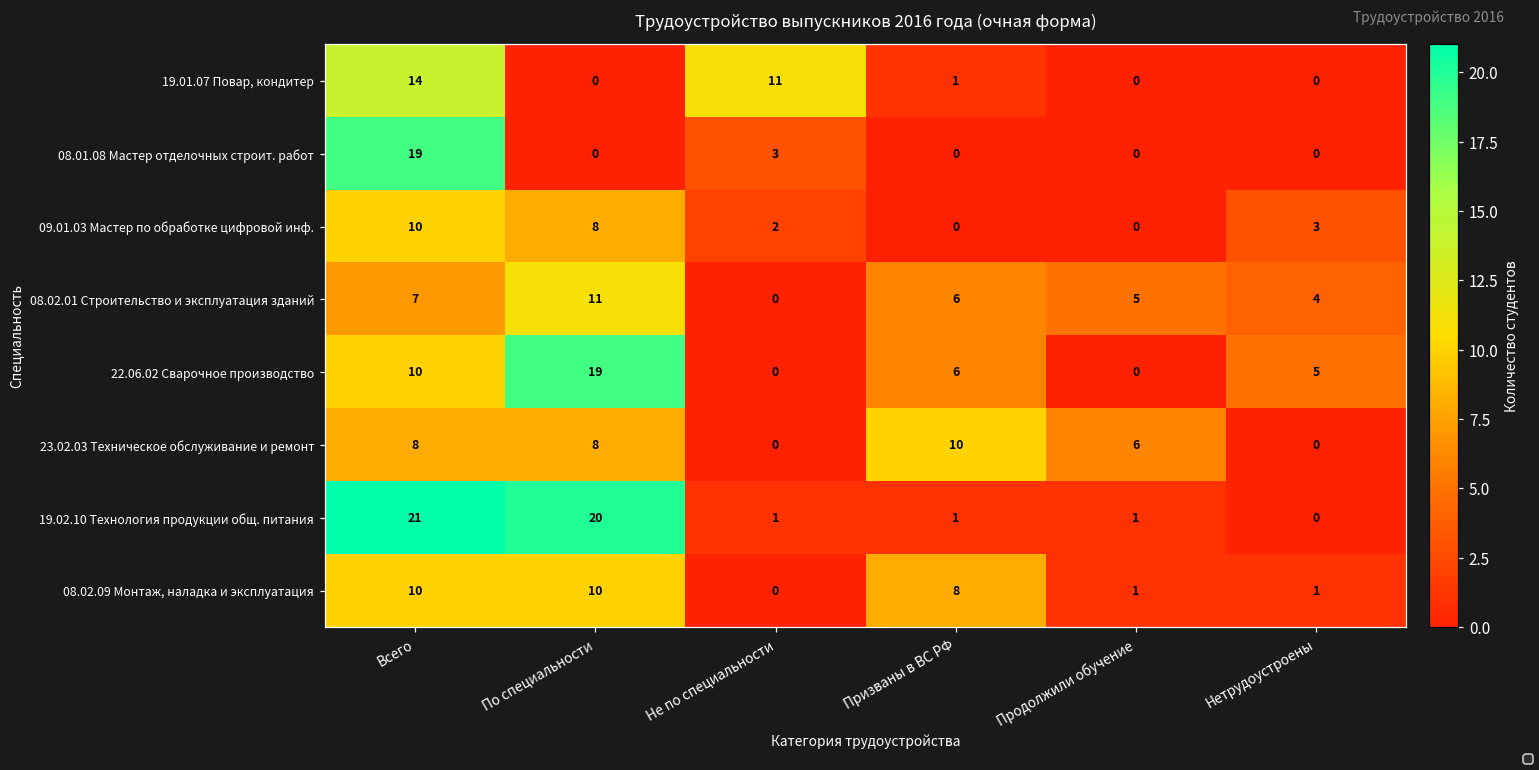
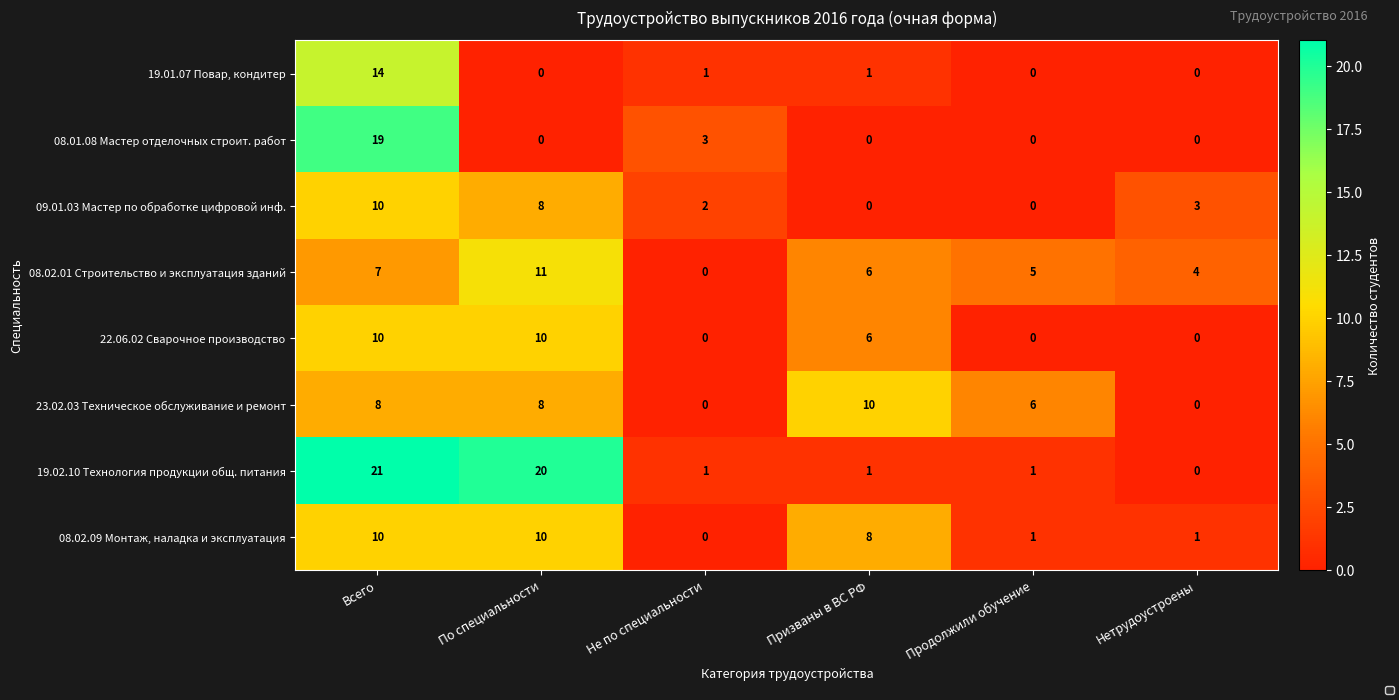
19.01.07 Повар, кондитер, Не по специальности: 11 -> 1
22.06.02 Сварочное производство, По специальности: 19 -> 10
22.06.02 Сварочное производство, Нетрудоустроены: 5 -> 0
